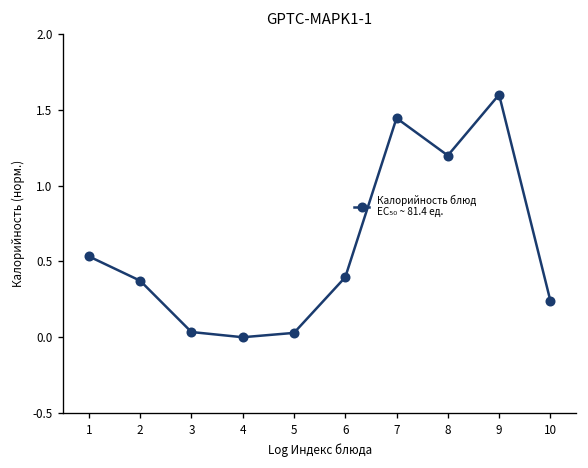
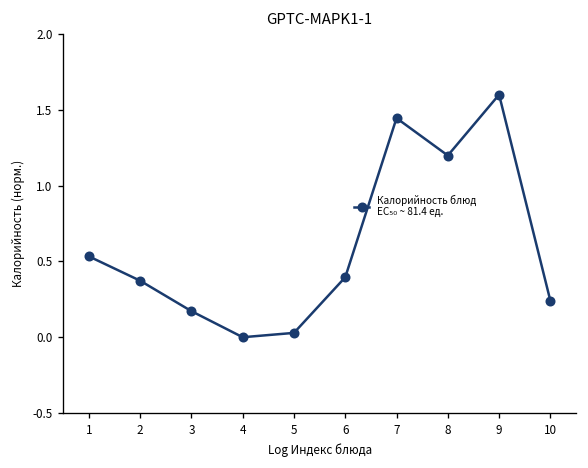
3: 0.03 -> 0.17
